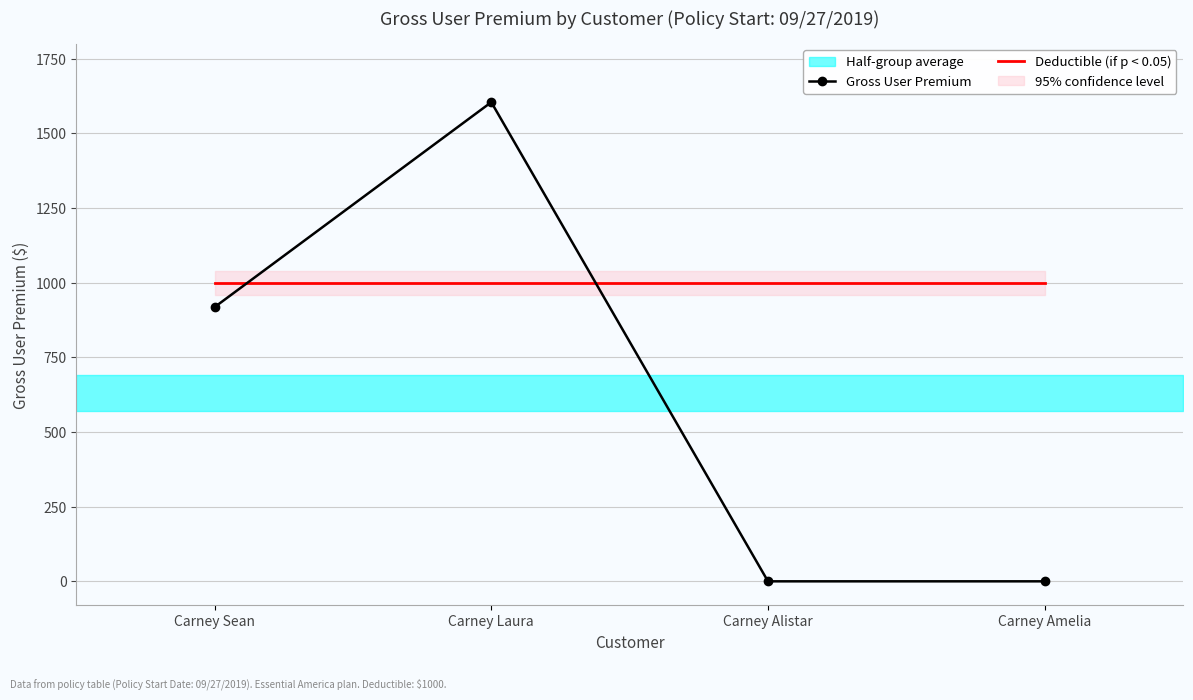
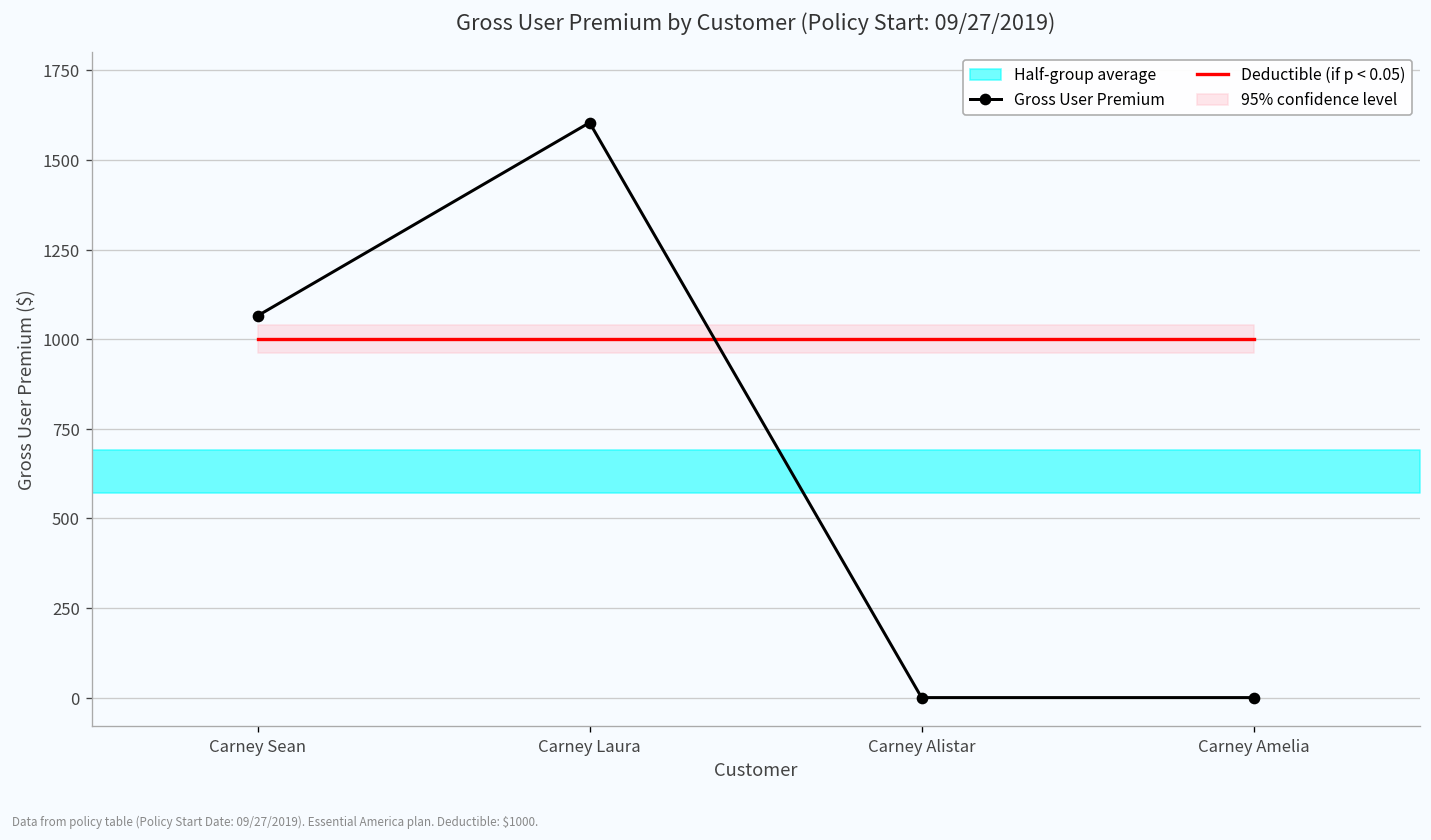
Gross User Premium, Carney Sean: 920 -> 1070
